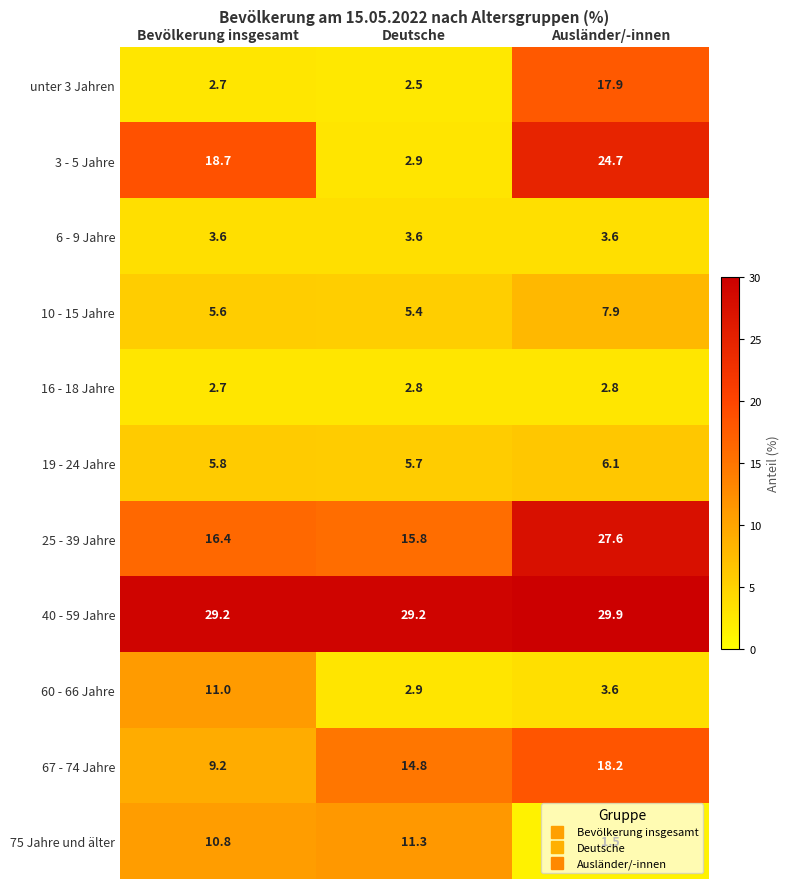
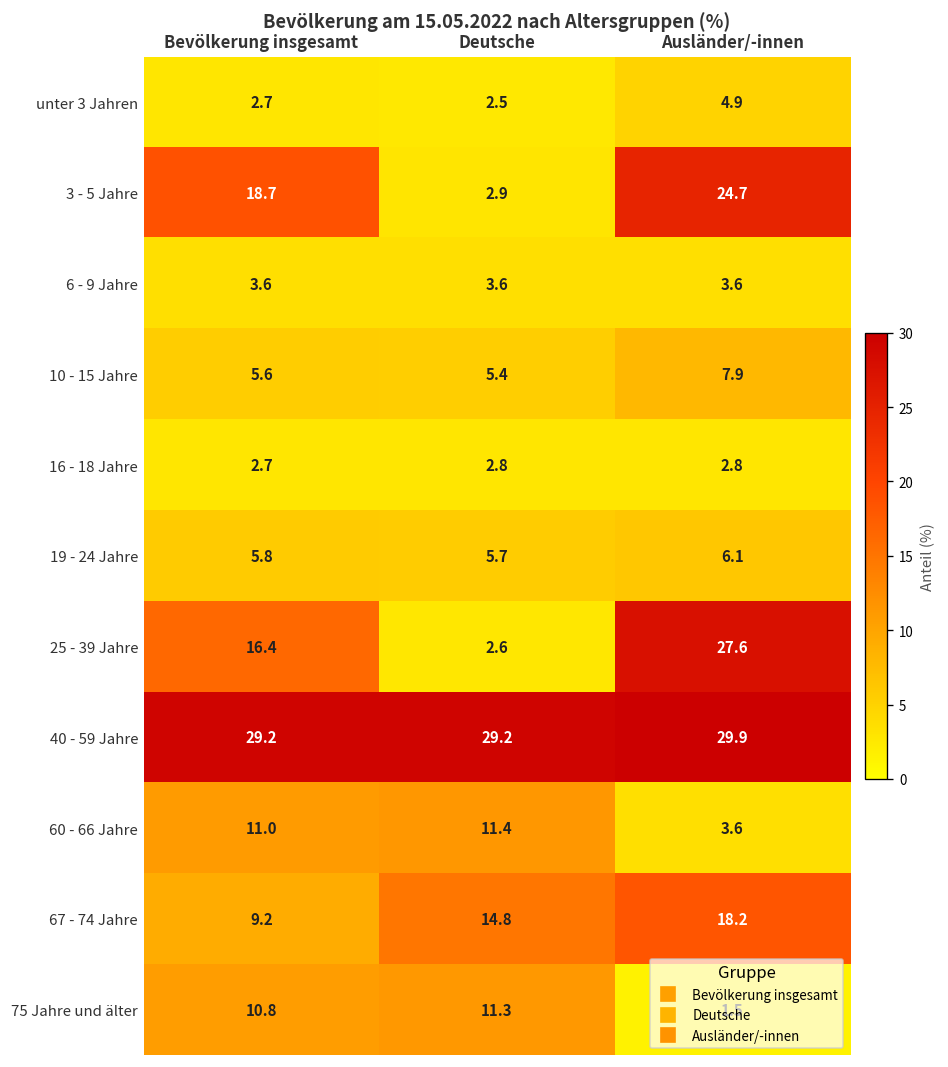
unter 3 Jahren, Ausländer/-innen: 17.9 -> 4.9
25 - 39 Jahre, Deutsche: 15.8 -> 2.6
60 - 66 Jahre, Deutsche: 2.9 -> 11.4
